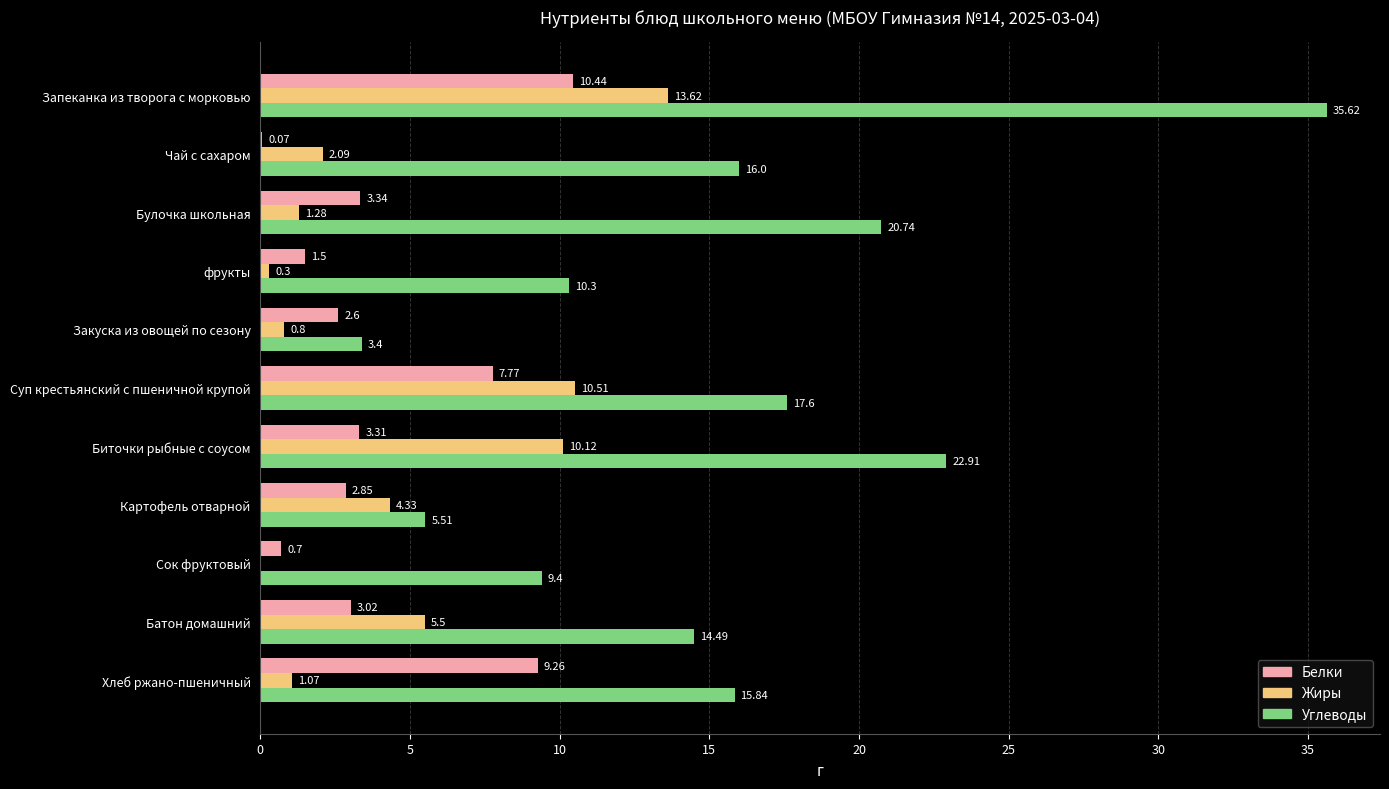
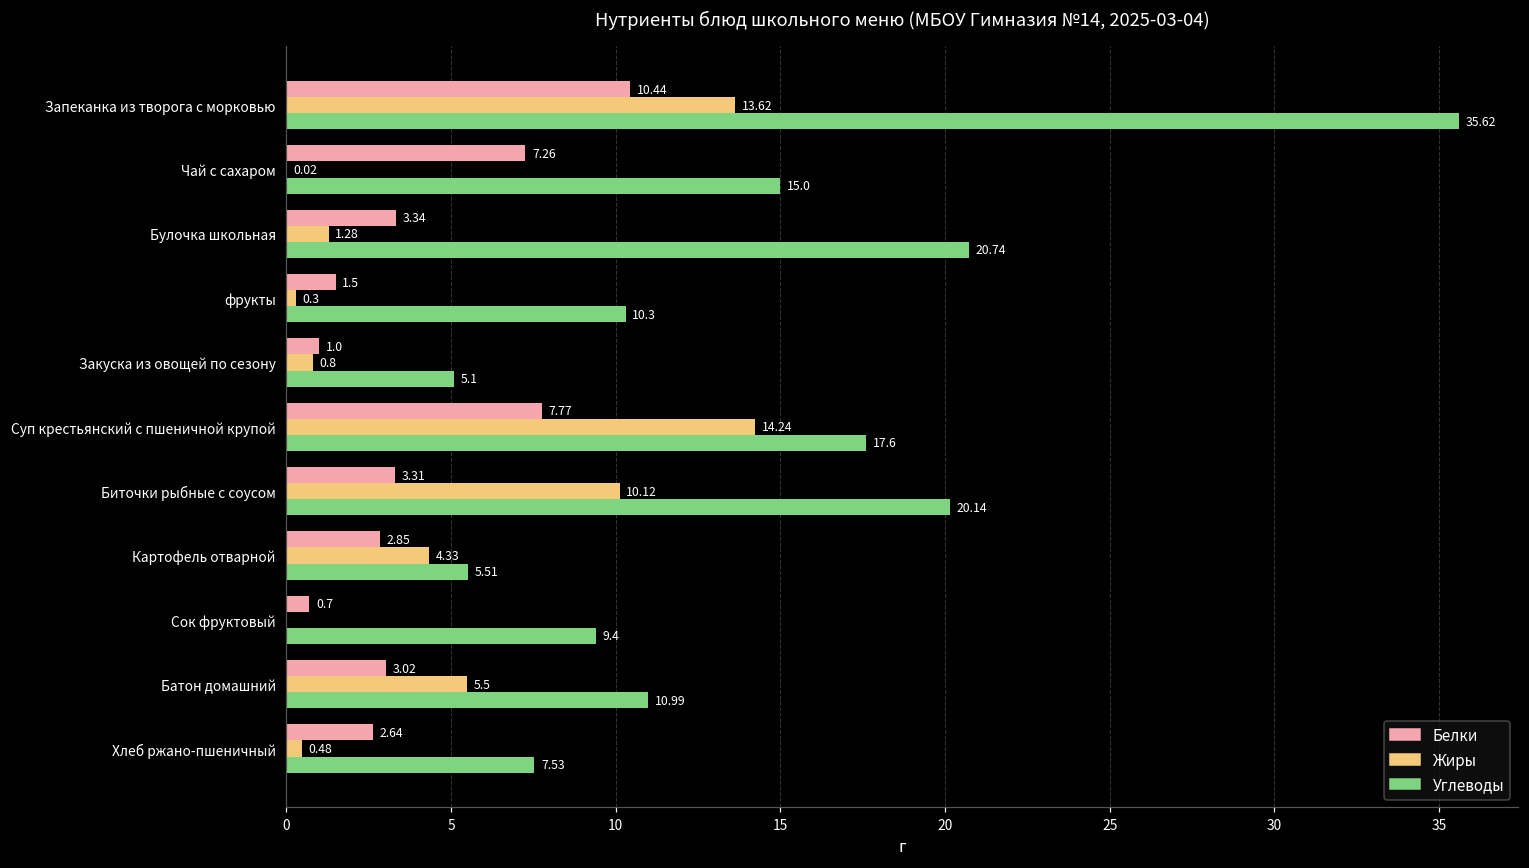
Белки, Чай с сахаром: 0.07 -> 7.26
Жиры, Чай с сахаром: 2.09 -> 0.02
Углеводы, Чай с сахаром: 16.0 -> 15.0
Белки, Закуска из овощей по сезону: 2.6 -> 1.0
Углеводы, Закуска из овощей по сезону: 3.4 -> 5.1
Жиры, Суп крестьянский с пшеничной крупой: 10.51 -> 14.24
Углеводы, Биточки рыбные с соусом: 22.91 -> 20.14
Углеводы, Батон домашний: 14.49 -> 10.99
Белки, Хлеб ржано-пшеничный: 9.26 -> 2.64
Жиры, Хлеб ржано-пшеничный: 1.07 -> 0.48
Углеводы, Хлеб ржано-пшеничный: 15.84 -> 7.53
